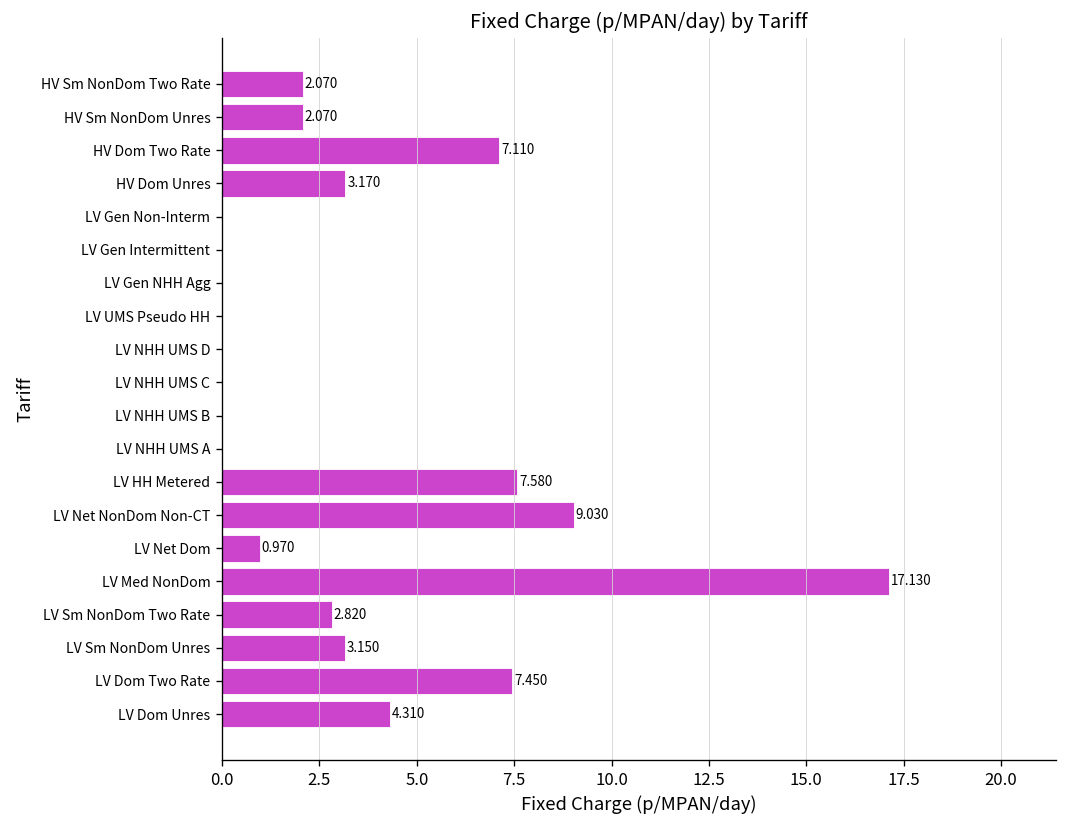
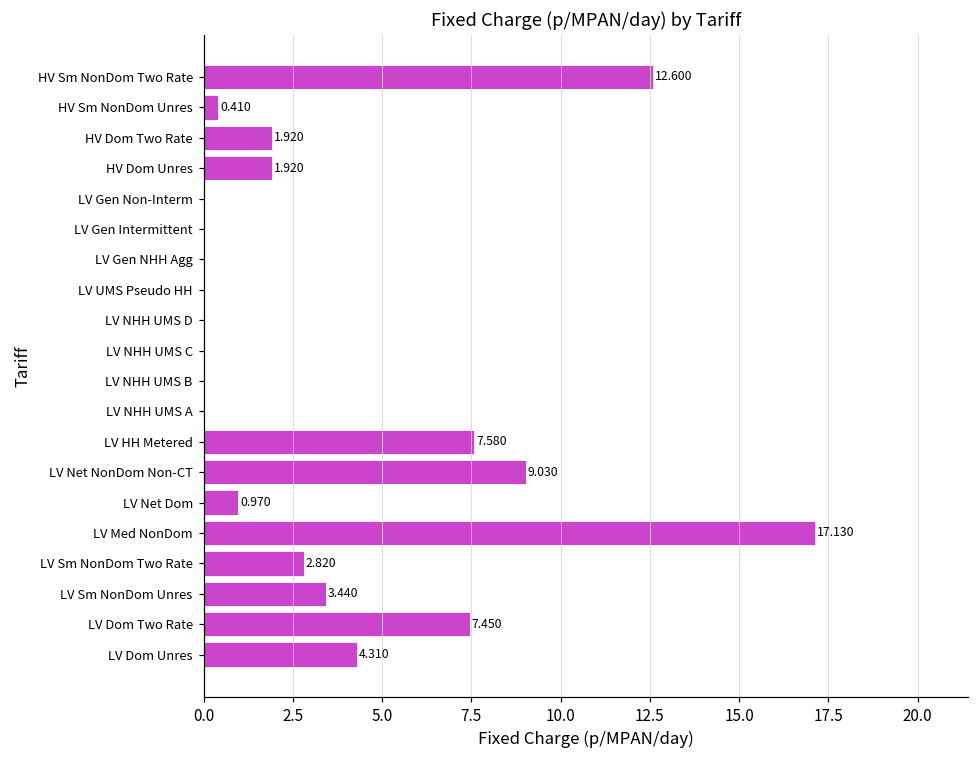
HV Sm NonDom Two Rate: 2.070 -> 12.600
HV Sm NonDom Unres: 2.070 -> 0.410
HV Dom Two Rate: 7.110 -> 1.920
HV Dom Unres: 3.170 -> 1.920
LV Sm NonDom Unres: 3.150 -> 3.440
